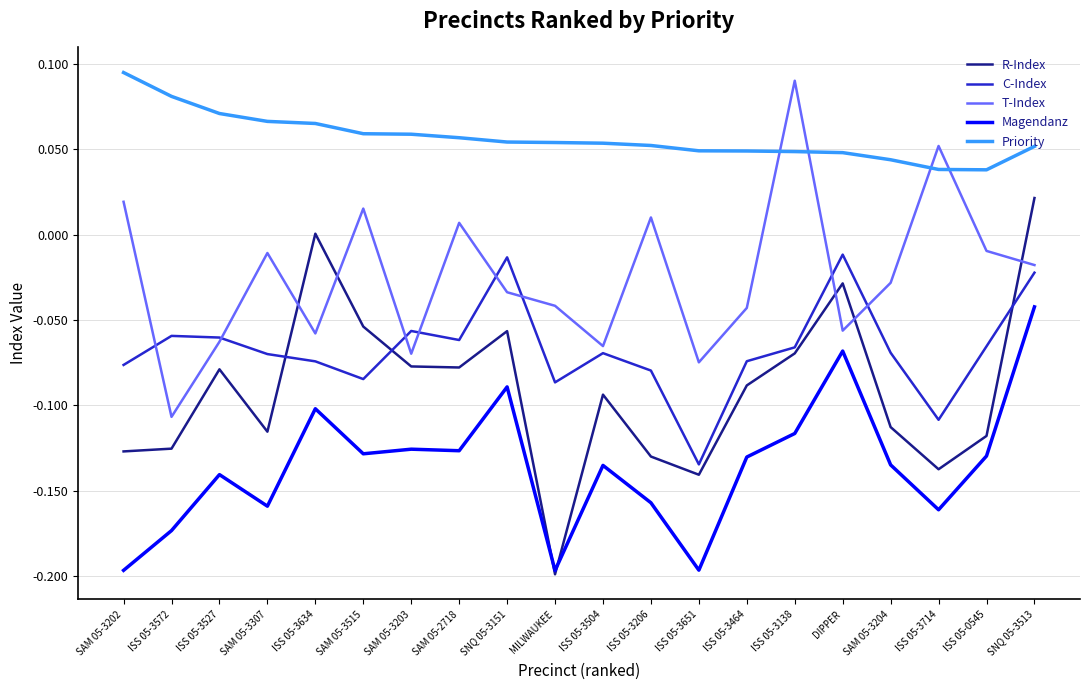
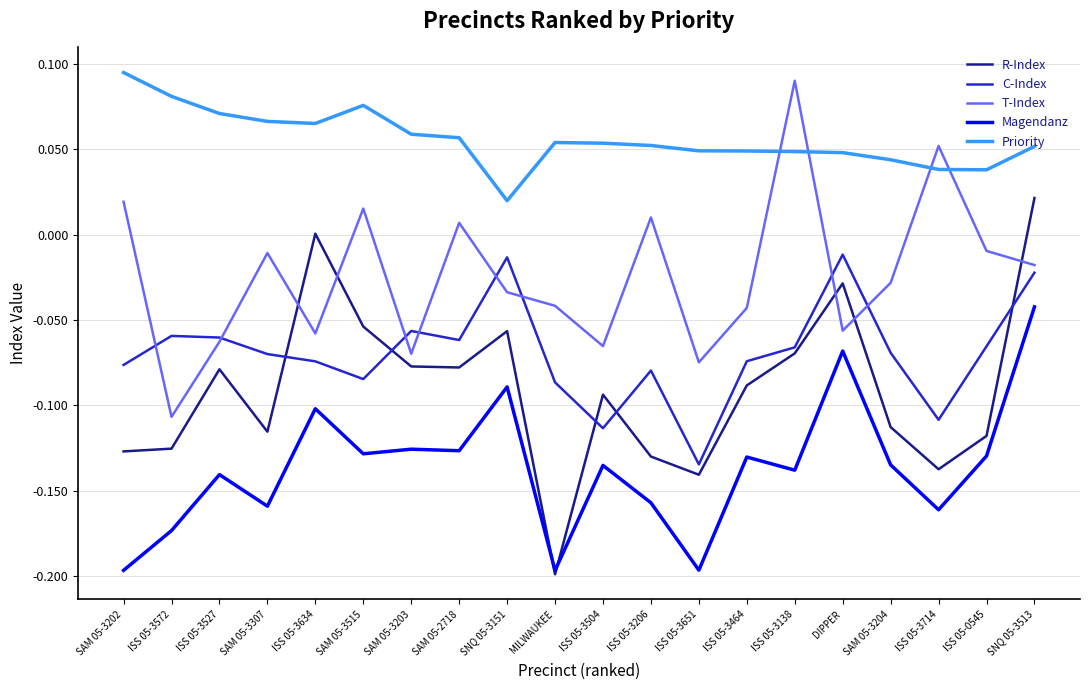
Priority, SAM 05-3515: 0.059 -> 0.076
Priority, SNQ 05-3151: 0.054 -> 0.020
C-Index, ISS 05-3504: -0.069 -> -0.113
Magendanz, ISS 05-3138: -0.117 -> -0.138
